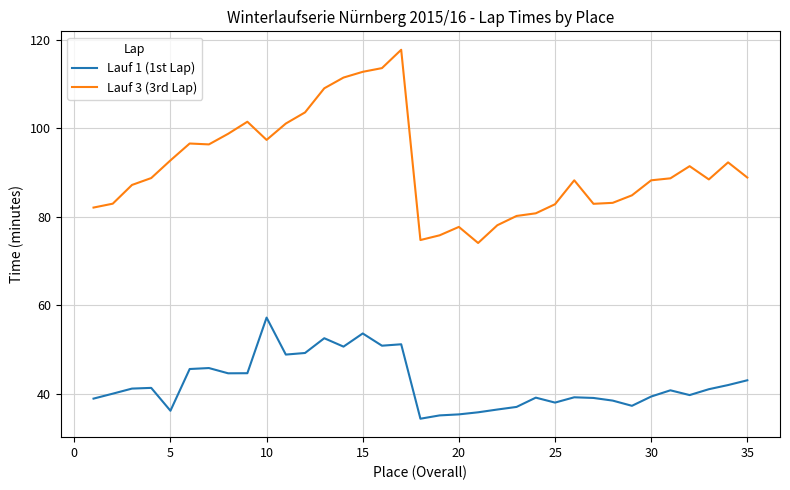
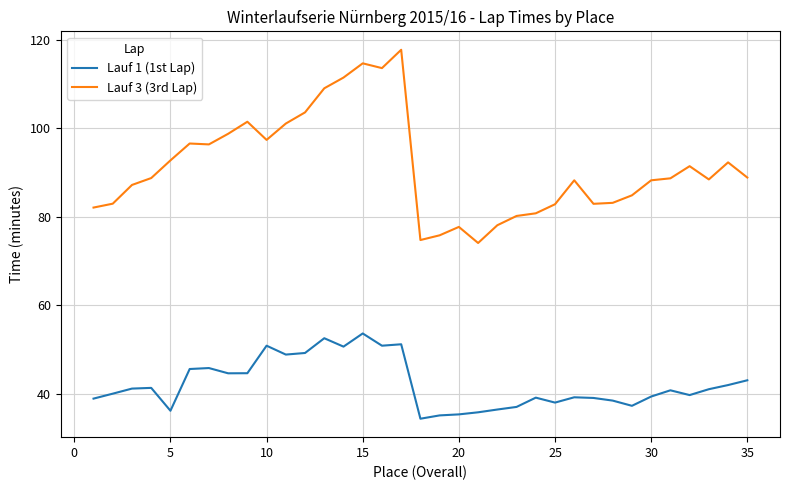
Lauf 1 (1st Lap), 10: 57 -> 51
Lauf 3 (3rd Lap), 15: 113 -> 115
